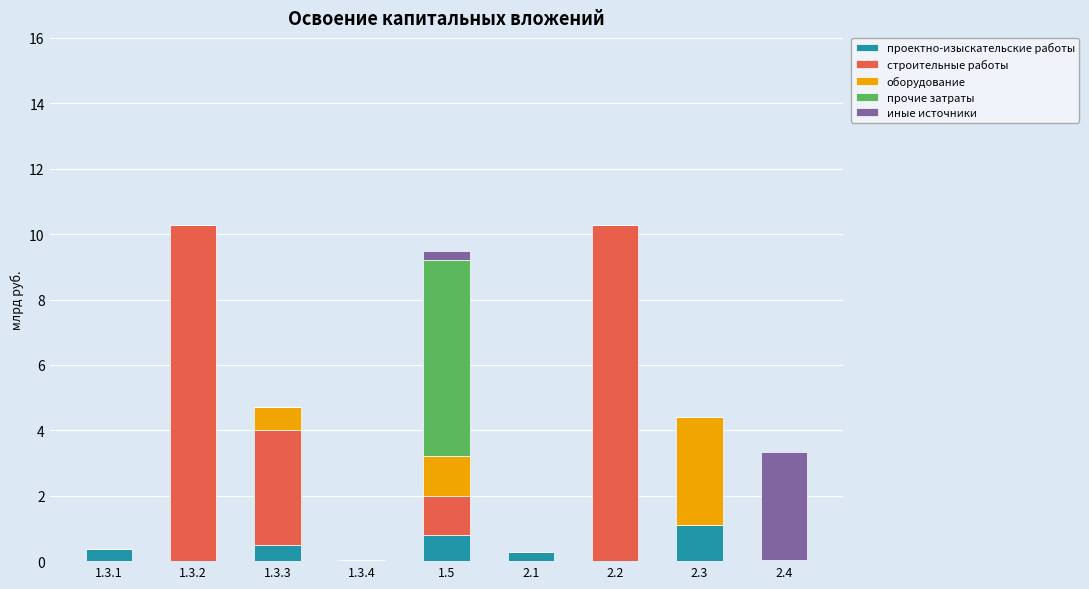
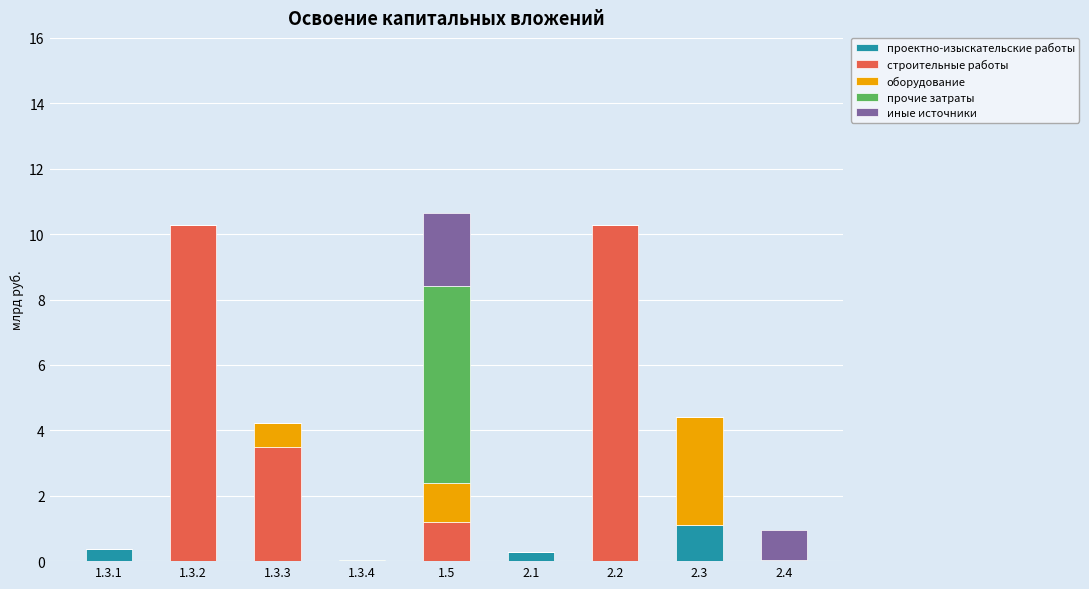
проектно-изыскательские работы, 1.3.3: 0.5 -> 0.0
проектно-изыскательские работы, 1.5: 0.8 -> 0.0
иные источники, 1.5: 0.3 -> 2.2
иные источники, 2.4: 3.3 -> 0.9
